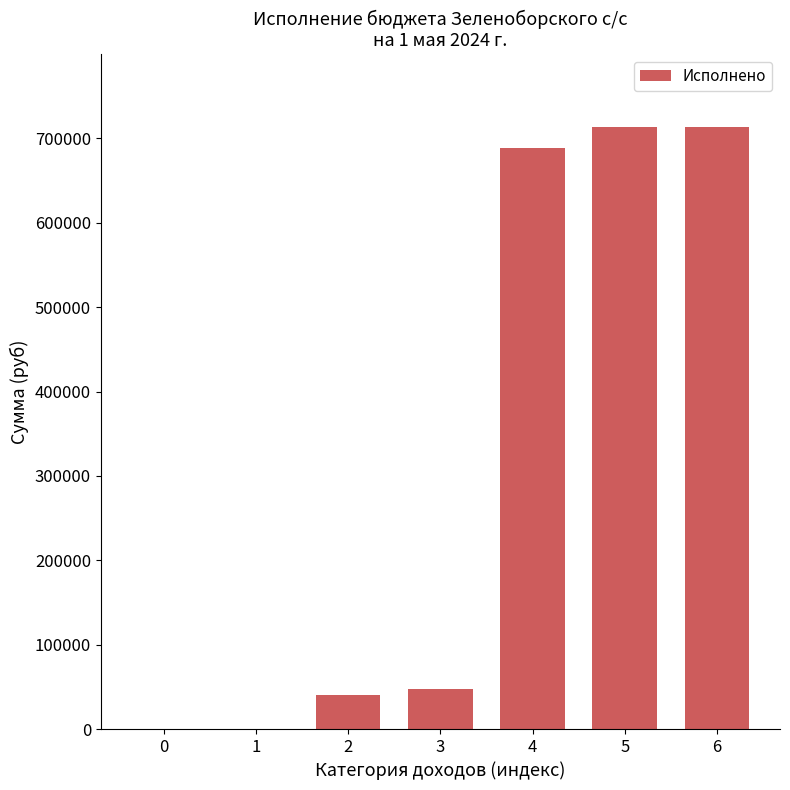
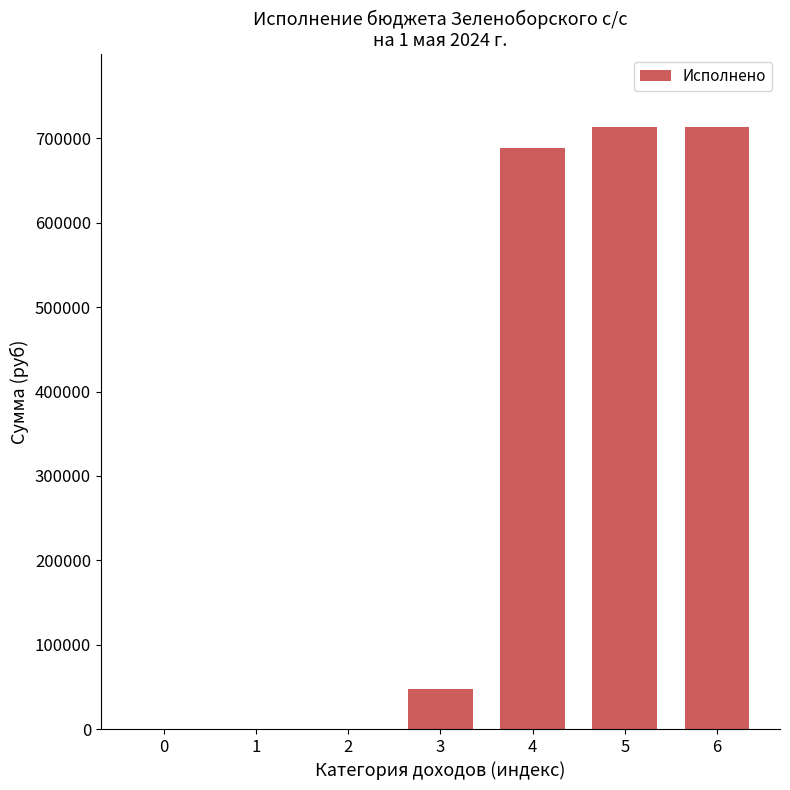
2: 40000 -> 0
